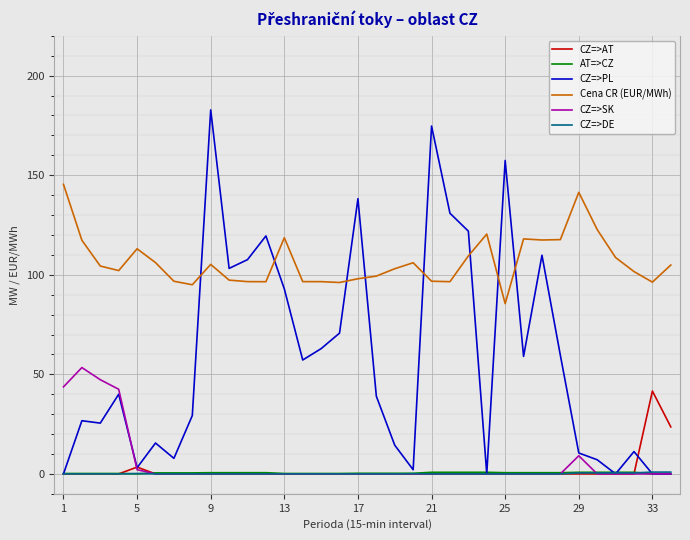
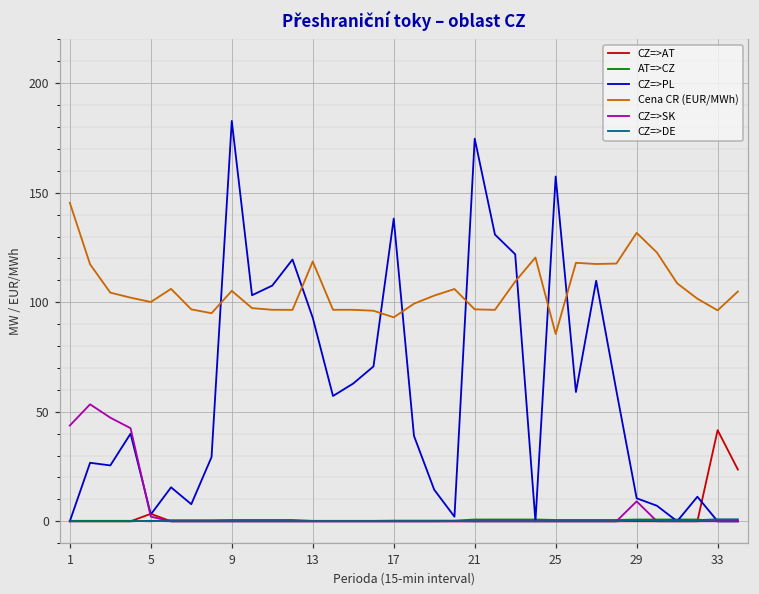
Cena CR (EUR/MWh), 5: 113 -> 100
Cena CR (EUR/MWh), 17: 98 -> 93
Cena CR (EUR/MWh), 29: 141 -> 132
